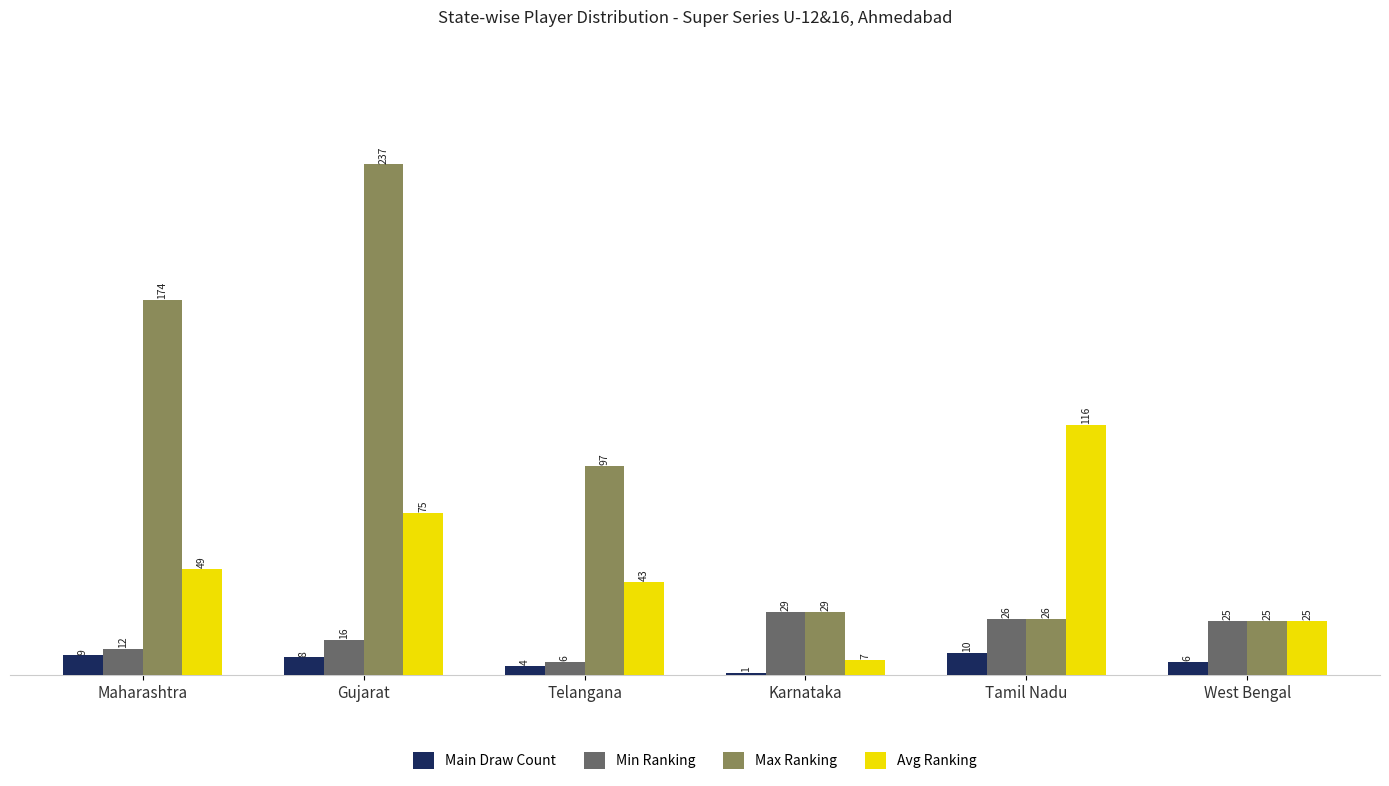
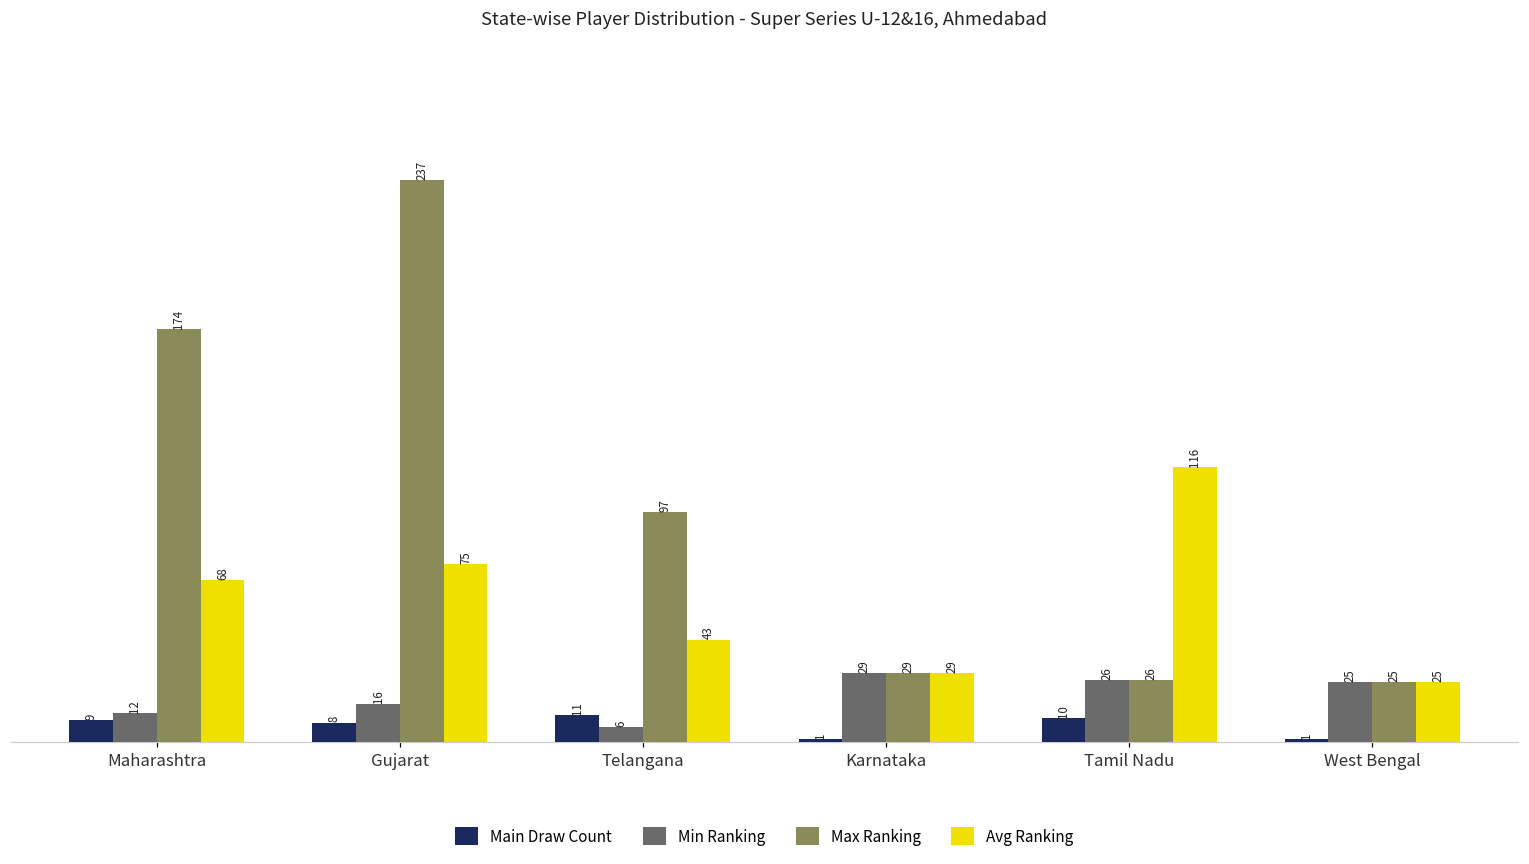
Avg Ranking, Maharashtra: 49 -> 68
Main Draw Count, Telangana: 4 -> 11
Avg Ranking, Karnataka: 7 -> 29
Main Draw Count, West Bengal: 6 -> 1
